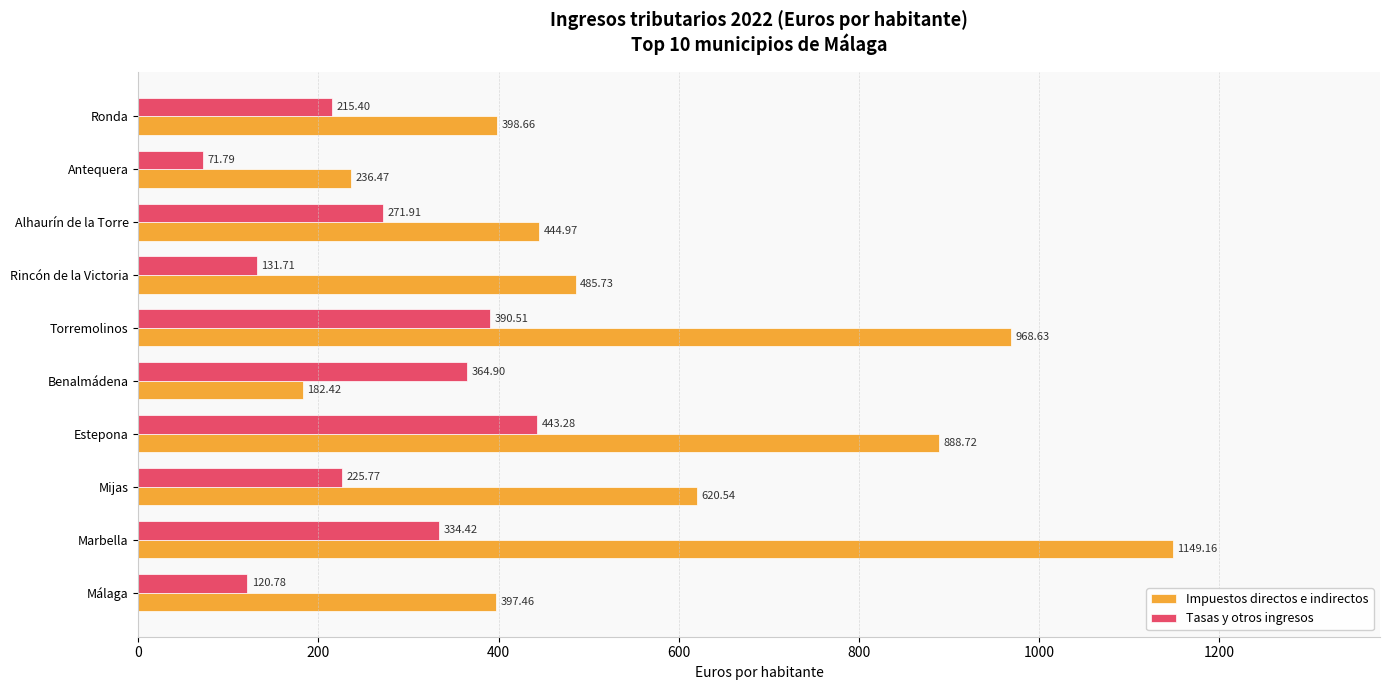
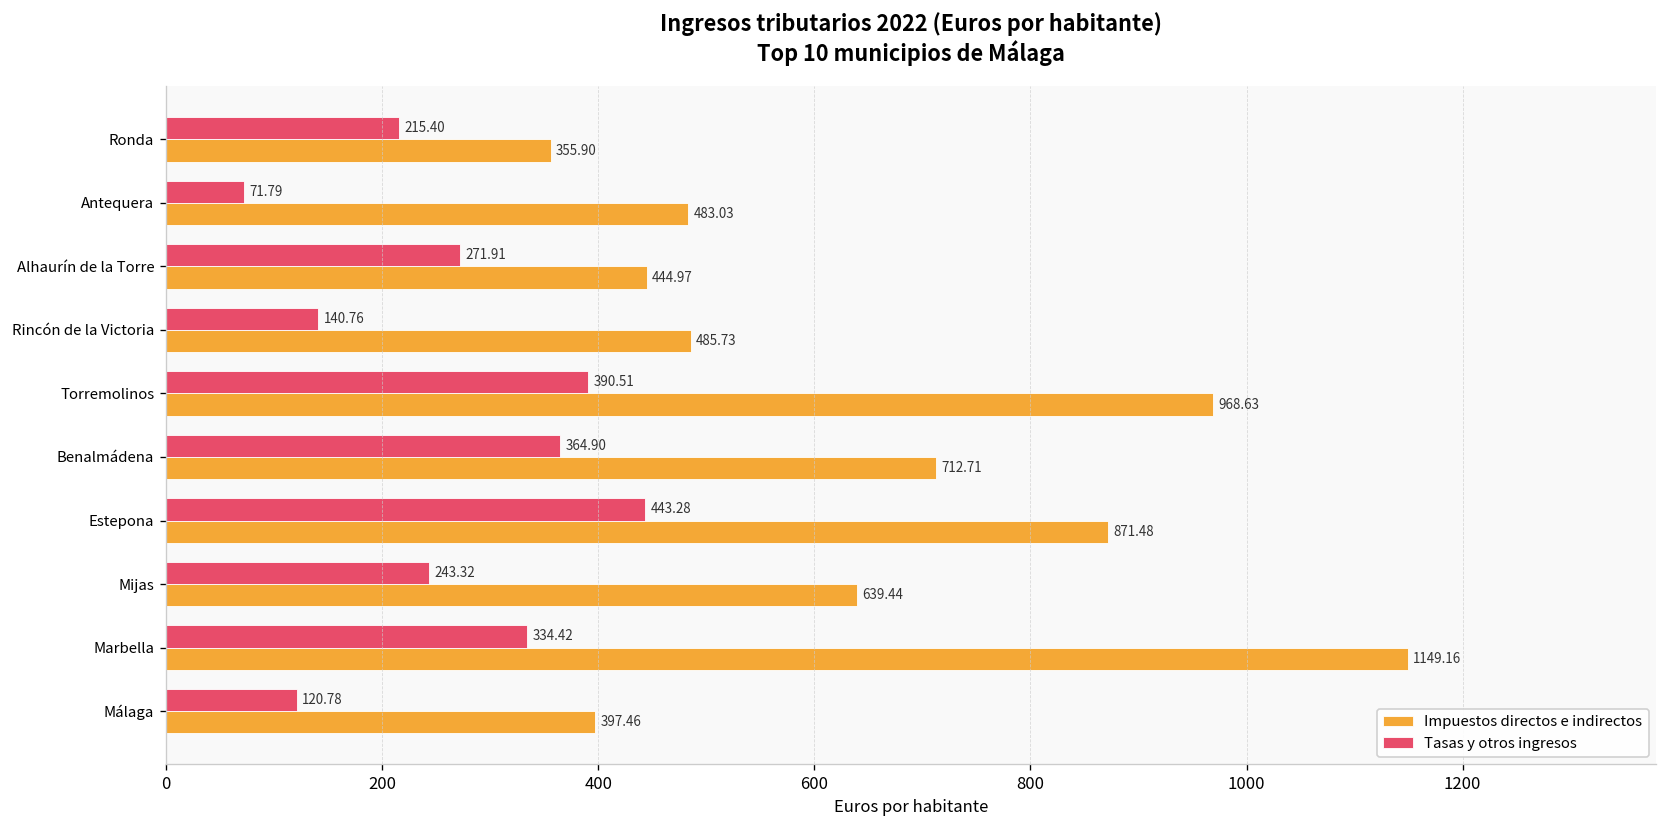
Impuestos directos e indirectos, Ronda: 398.66 -> 355.90
Impuestos directos e indirectos, Antequera: 236.47 -> 483.03
Tasas y otros ingresos, Rincón de la Victoria: 131.71 -> 140.76
Impuestos directos e indirectos, Benalmádena: 182.42 -> 712.71
Impuestos directos e indirectos, Estepona: 888.72 -> 871.48
Tasas y otros ingresos, Mijas: 225.77 -> 243.32
Impuestos directos e indirectos, Mijas: 620.54 -> 639.44
